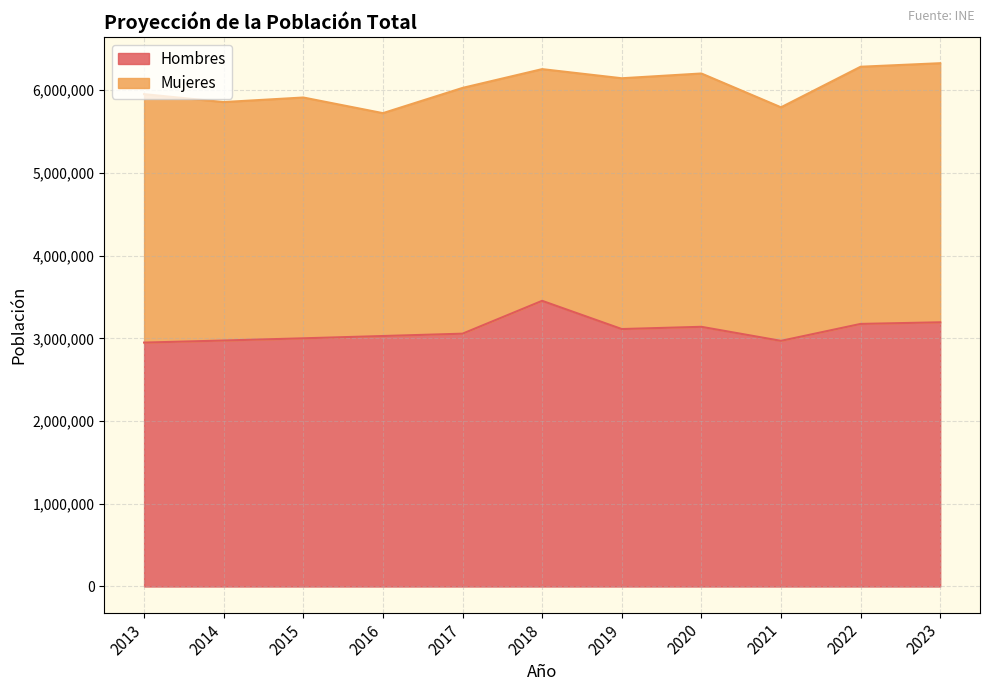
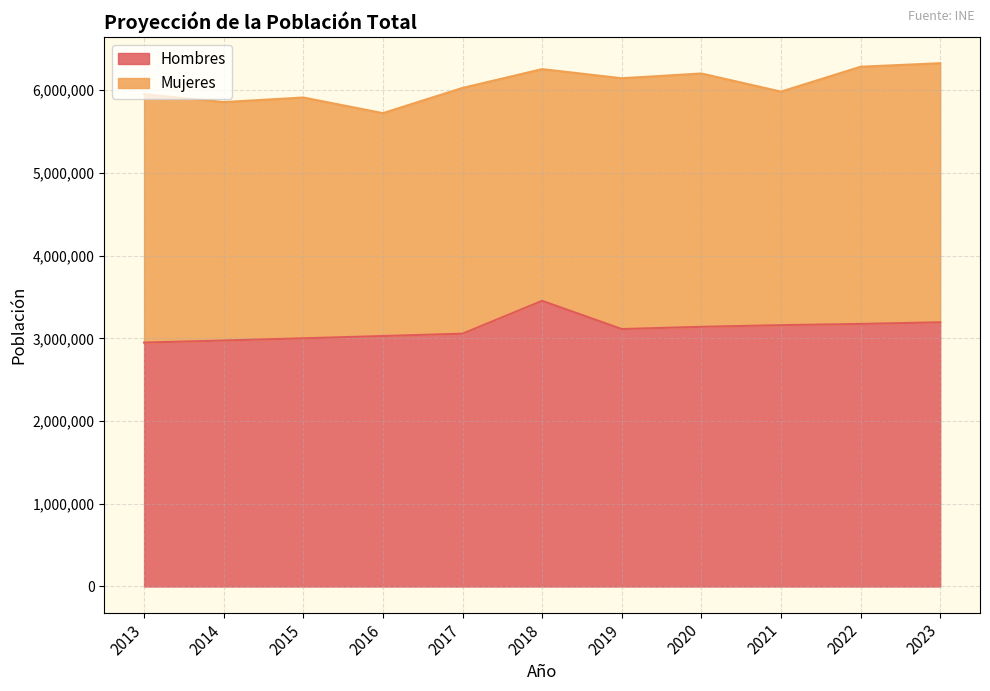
Hombres, 2021: 3,000,000 -> 3,200,000
